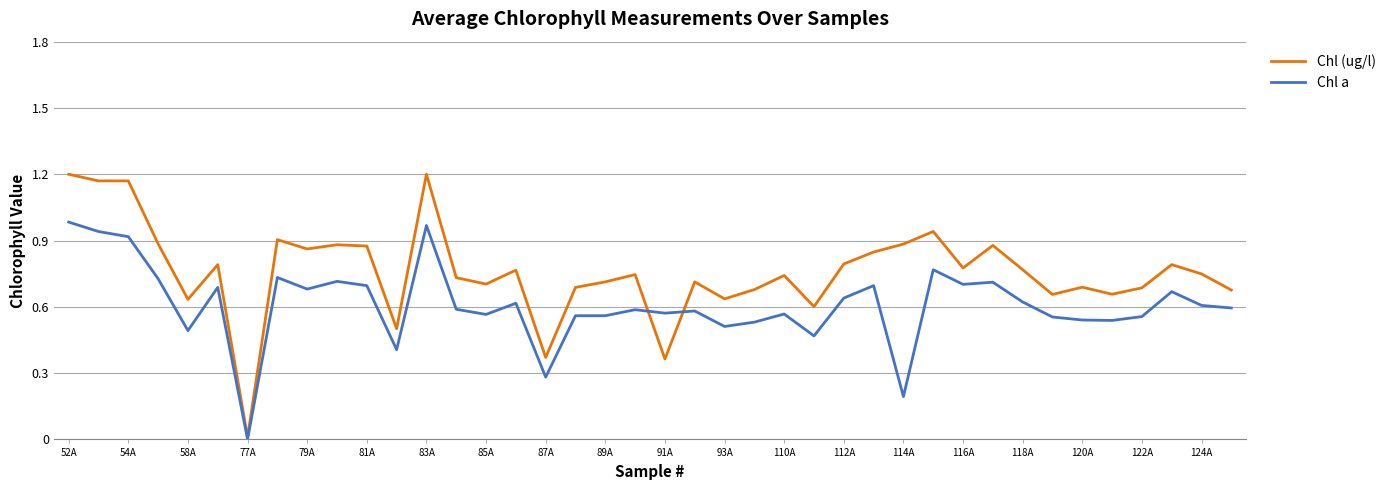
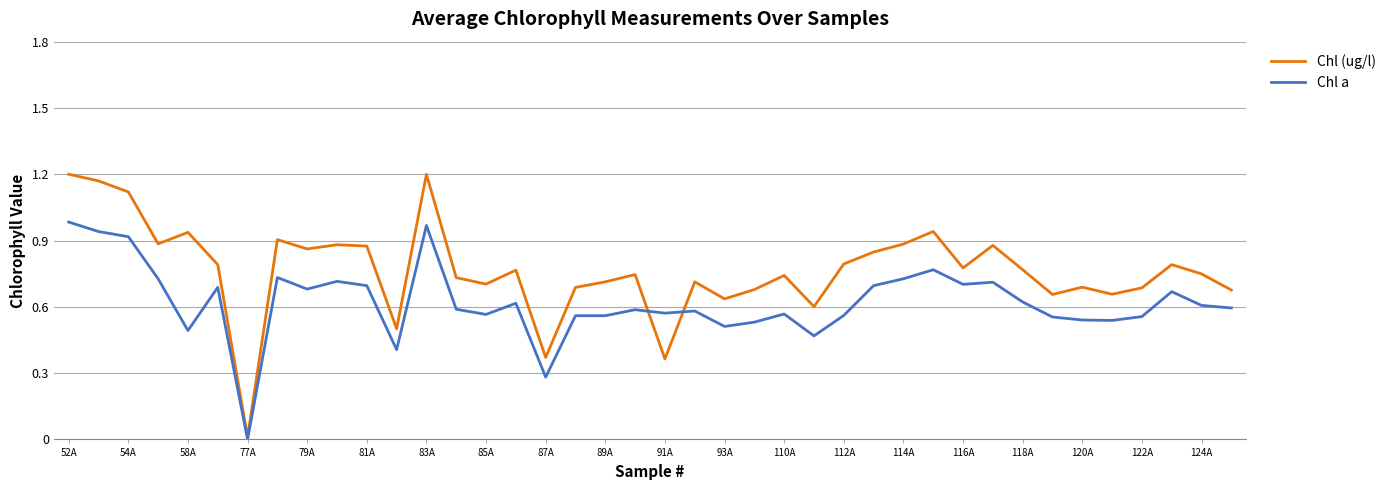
Chl (ug/l), 54A: 1.17 -> 1.12
Chl (ug/l), 58A: 0.63 -> 0.94
Chl a, 112A: 0.64 -> 0.56
Chl a, 114A: 0.19 -> 0.73
